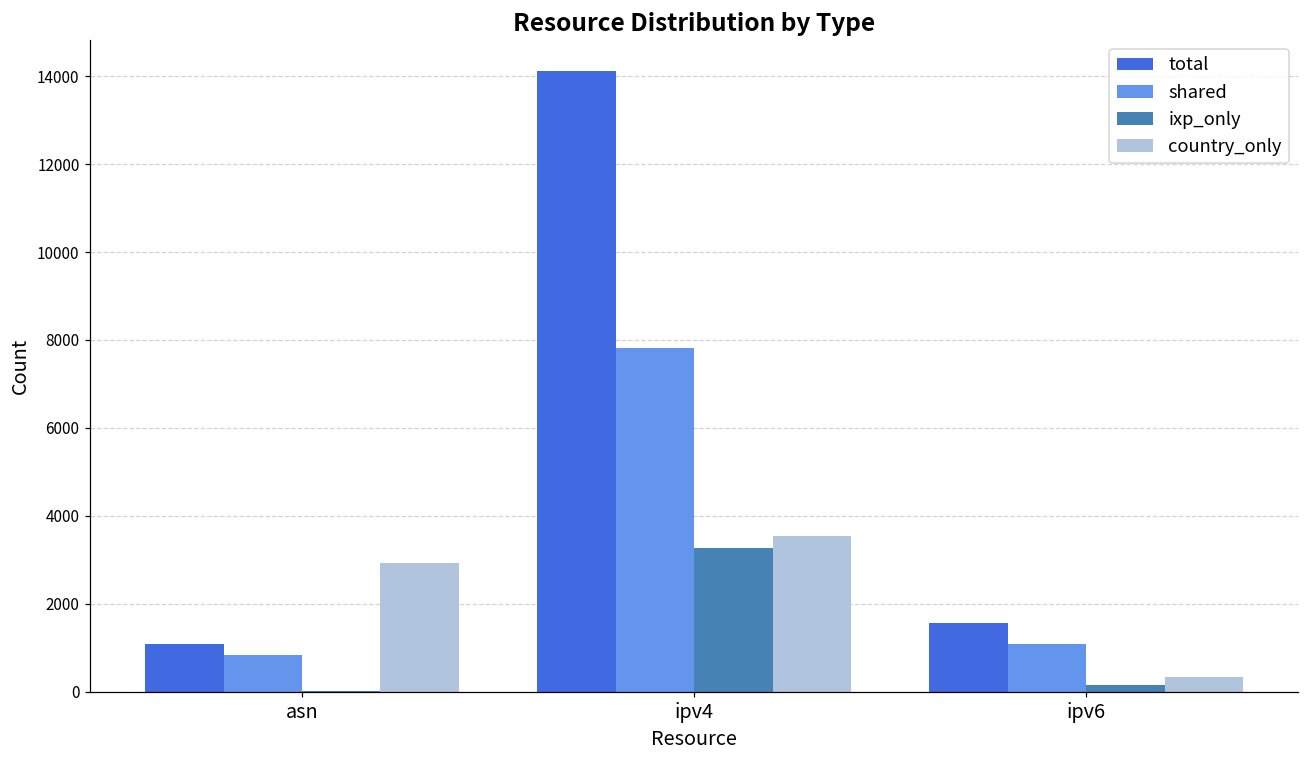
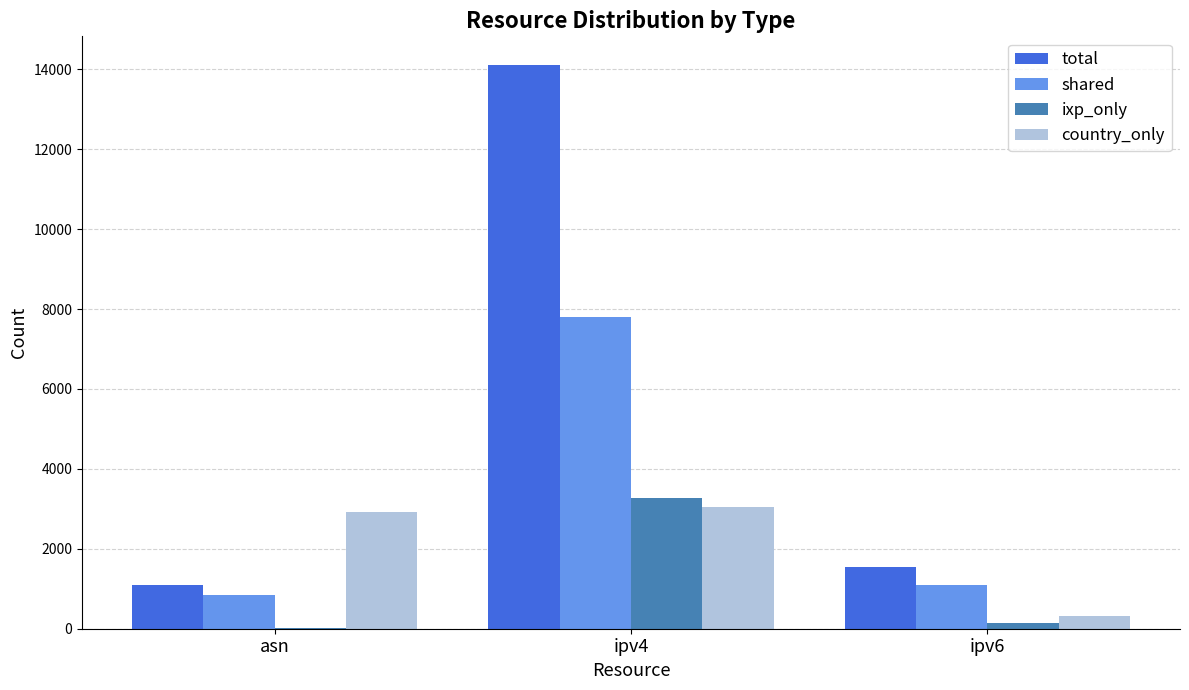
country_only, ipv4: 3500 -> 3100
